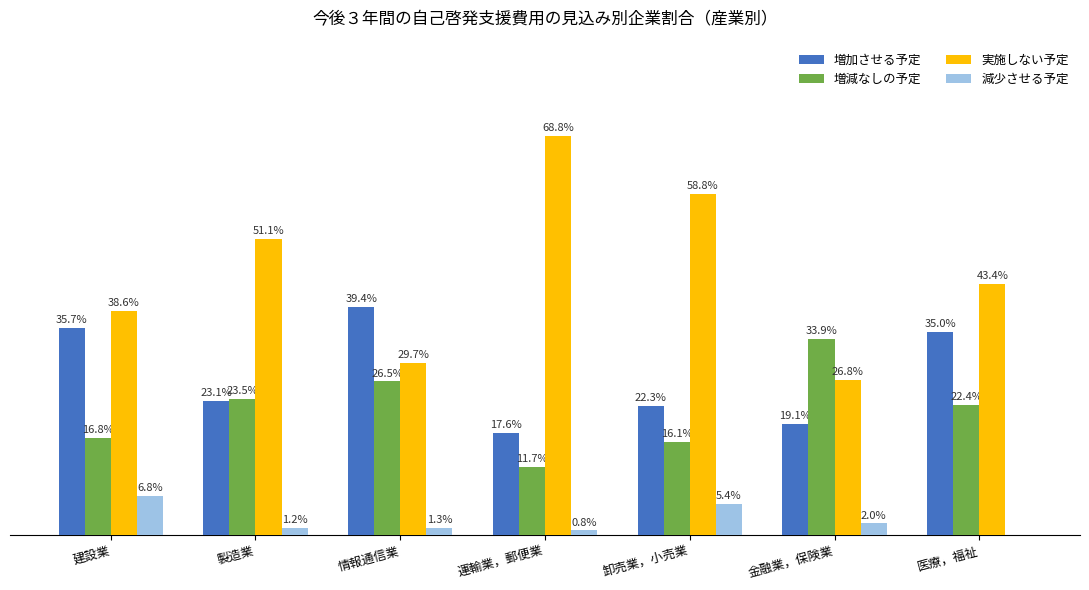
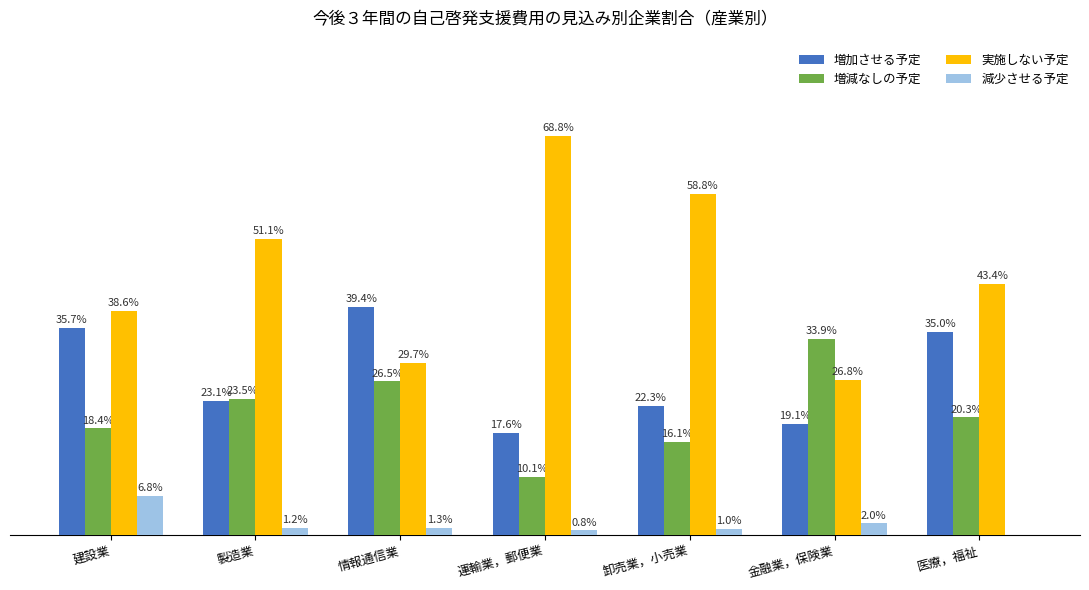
増減なしの予定, 建設業: 16.8% -> 18.4%
増減なしの予定, 運輸業，郵便業: 11.7% -> 10.1%
減少させる予定, 卸売業，小売業: 5.4% -> 1.0%
増減なしの予定, 医療，福祉: 22.4% -> 20.3%
